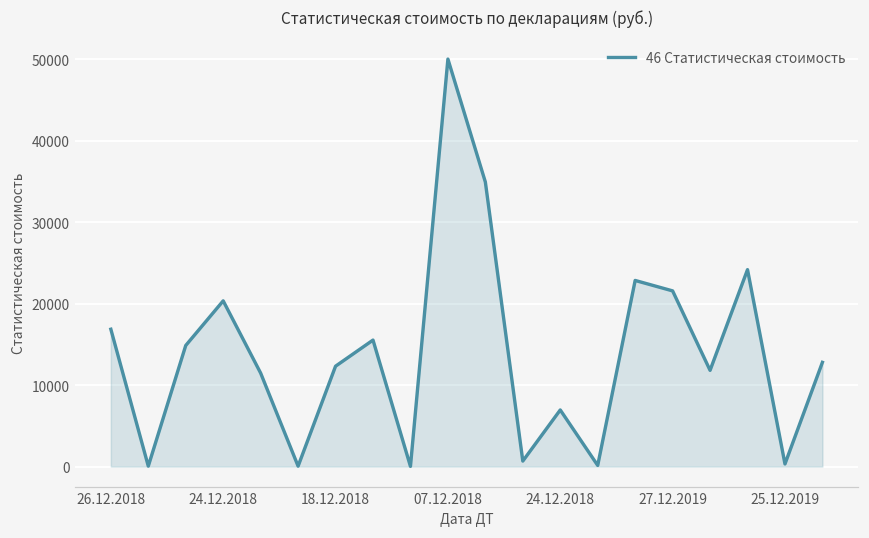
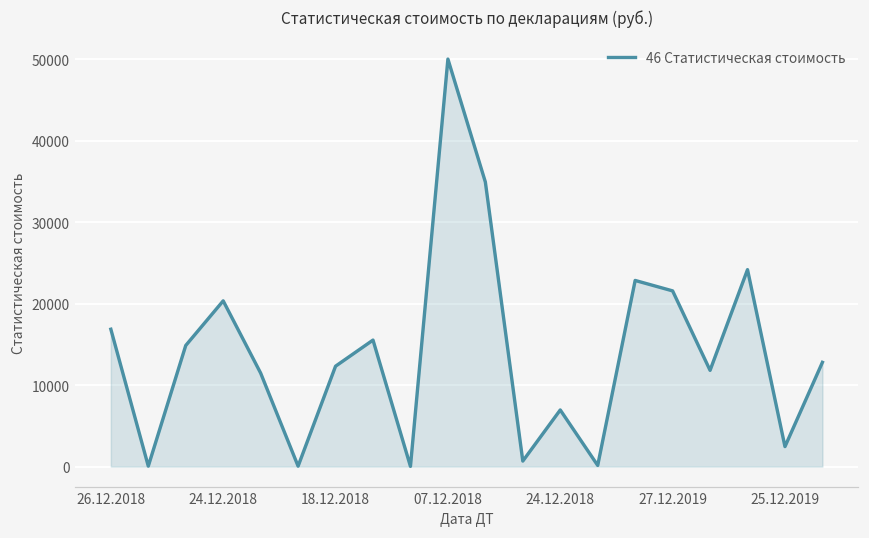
25.12.2019: 0 -> 2000
